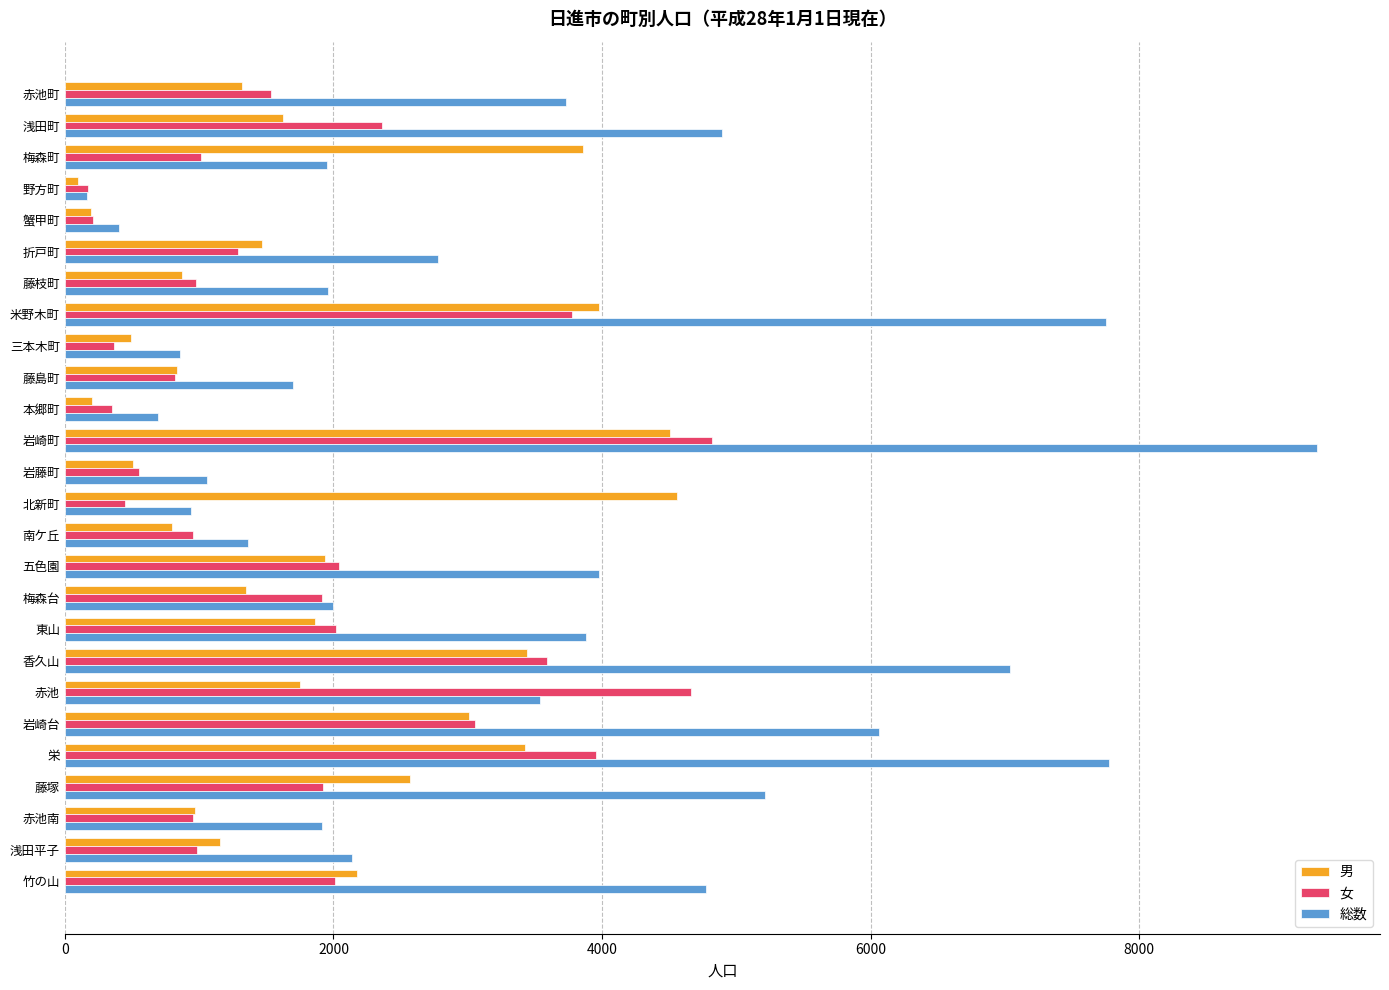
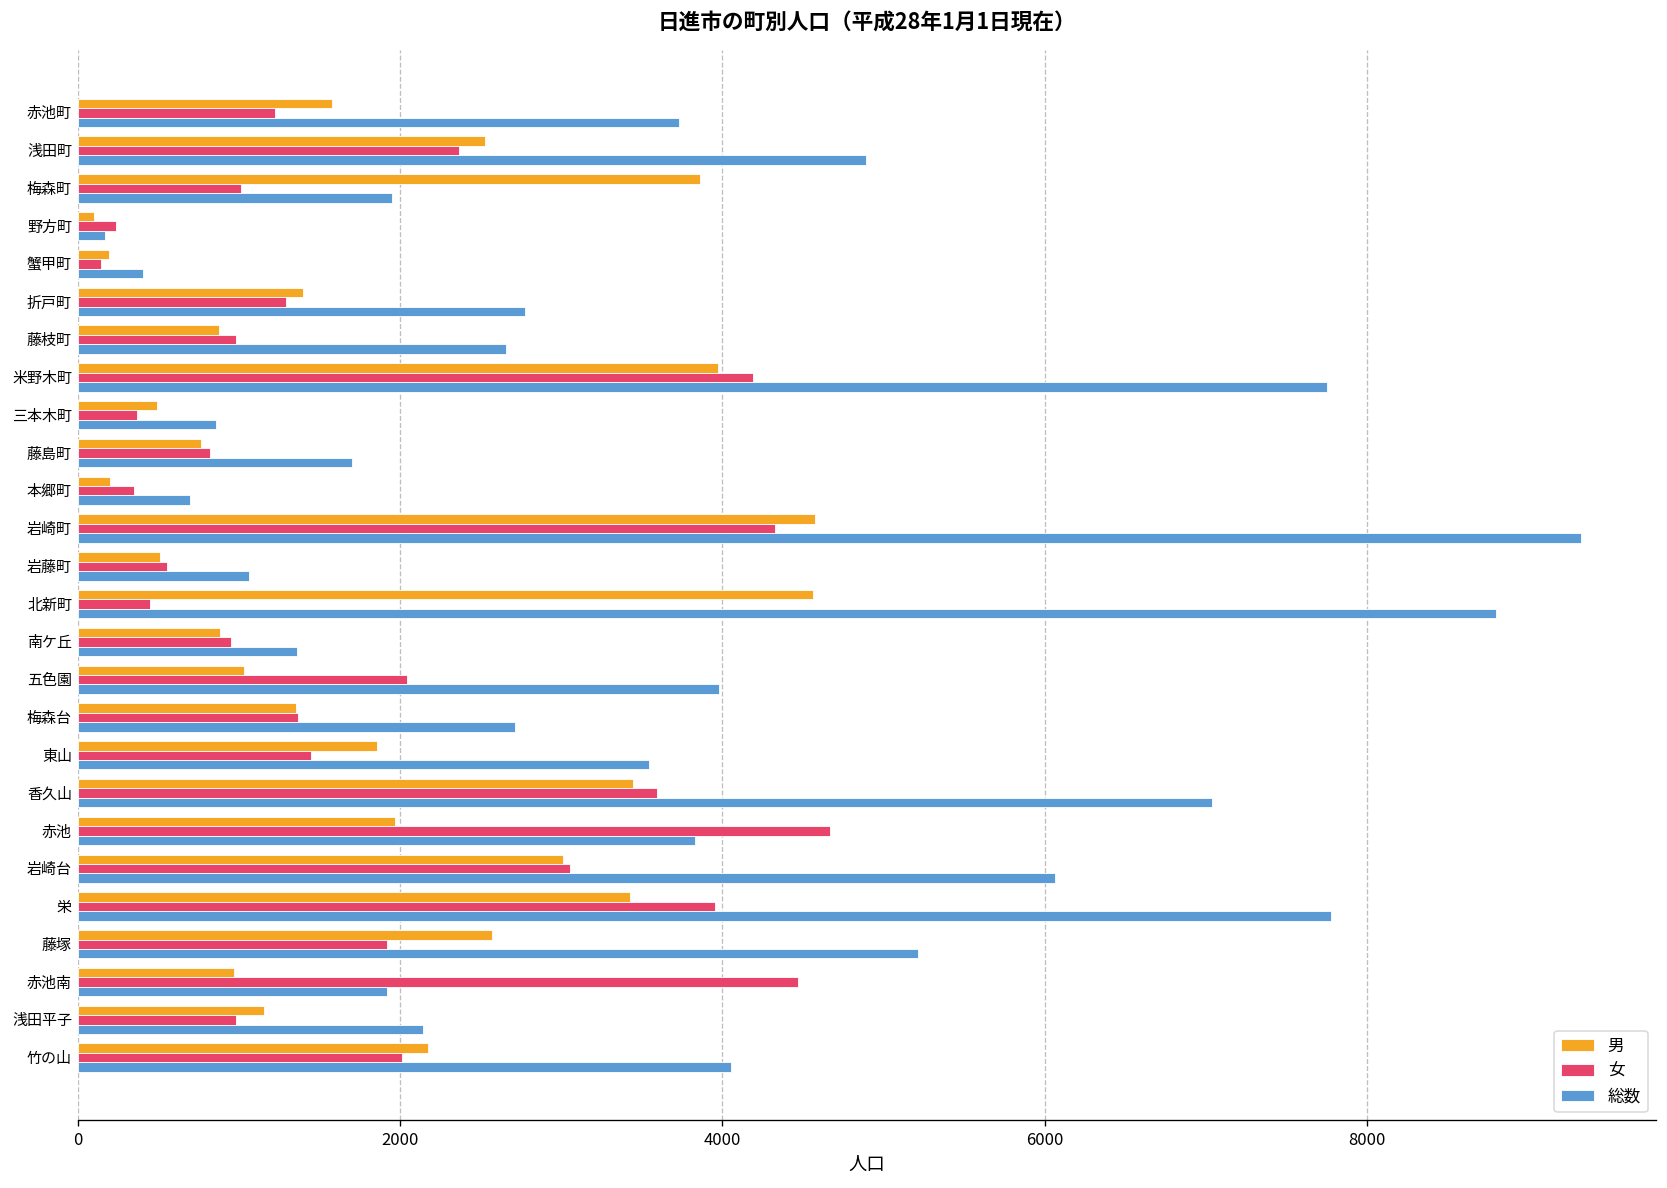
男, 赤池町: 1320 -> 1580
女, 赤池町: 1540 -> 1220
男, 浅田町: 1630 -> 2530
女, 野方町: 170 -> 240
女, 蟹甲町: 210 -> 140
男, 折戸町: 1470 -> 1400
総数, 藤枝町: 1960 -> 2660
女, 米野木町: 3780 -> 4190
男, 藤島町: 830 -> 770
男, 岩崎町: 4510 -> 4580
女, 岩崎町: 4820 -> 4320
総数, 北新町: 940 -> 8800
男, 南ケ丘: 800 -> 890
男, 五色園: 1940 -> 1030
女, 梅森台: 1910 -> 1360
総数, 梅森台: 2000 -> 2720
女, 東山: 2020 -> 1450
総数, 東山: 3880 -> 3540
男, 赤池: 1750 -> 1970
総数, 赤池: 3540 -> 3830
女, 赤池南: 950 -> 4470
総数, 竹の山: 4780 -> 4050
